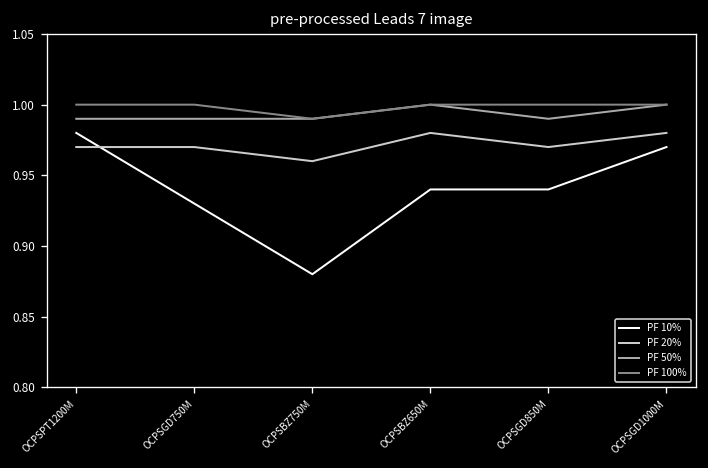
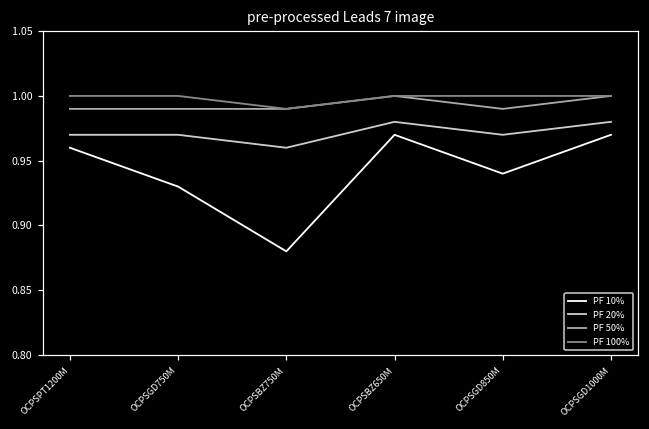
PF 10%, OCPSPT1200M: 0.98 -> 0.96
PF 10%, OCPSBZ650M: 0.94 -> 0.97
